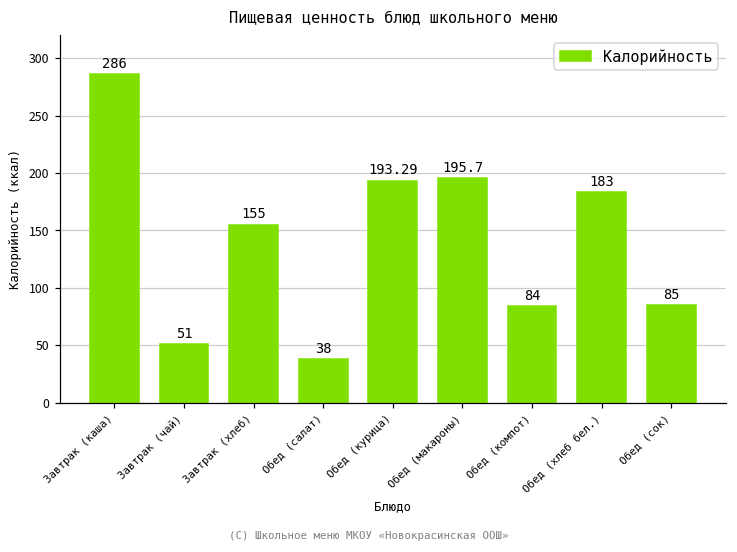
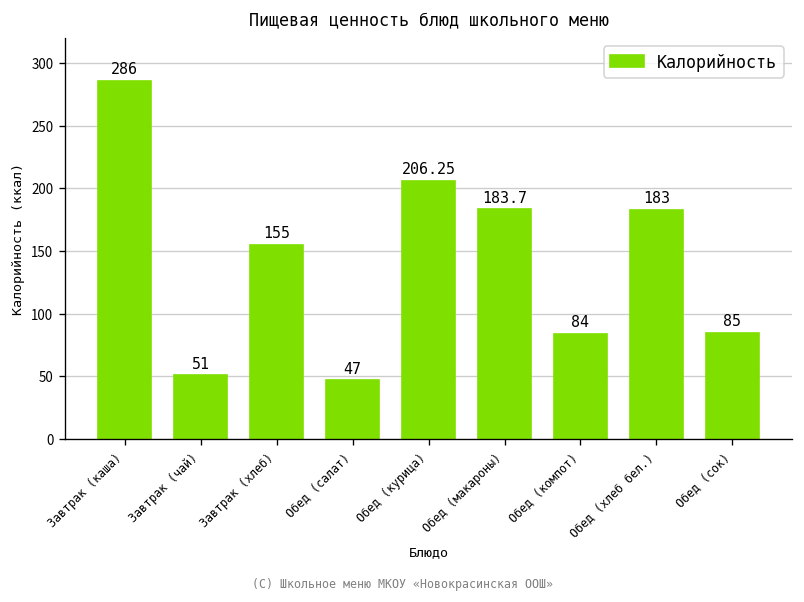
Обед (салат): 38 -> 47
Обед (курица): 193.29 -> 206.25
Обед (макароны): 195.7 -> 183.7
